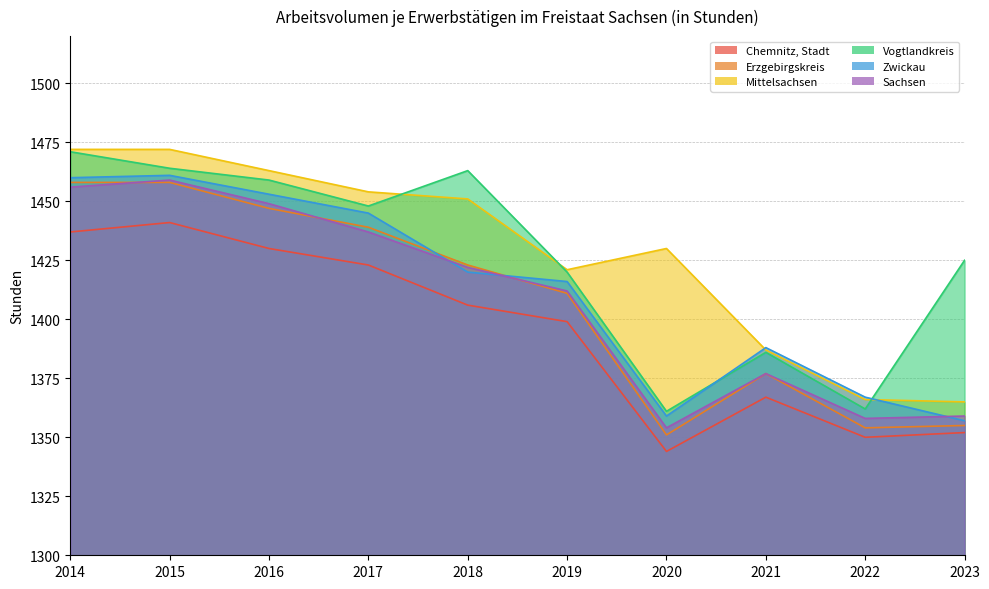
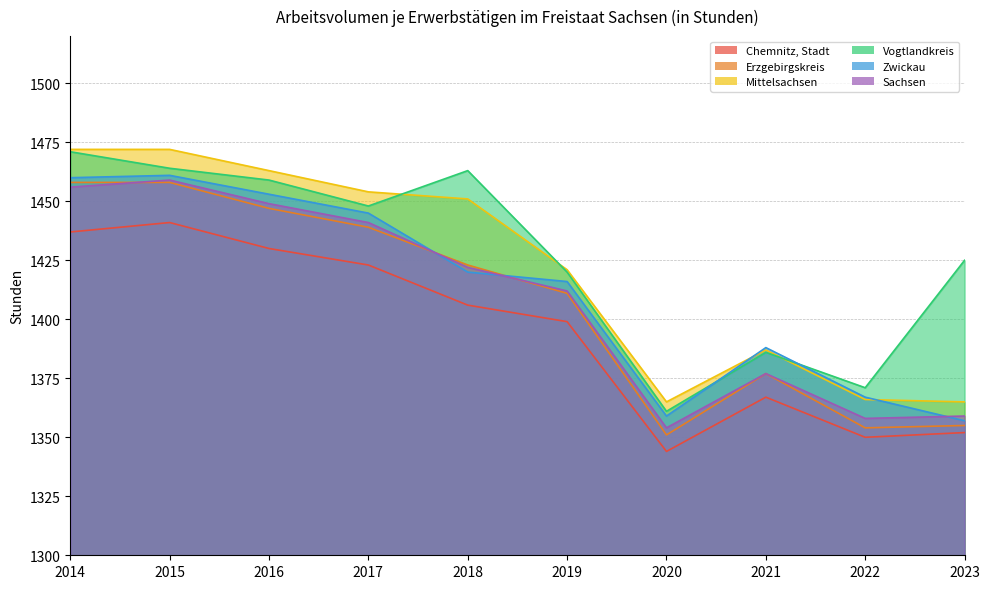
Sachsen, 2017: 1437 -> 1441
Mittelsachsen, 2020: 1430 -> 1365
Vogtlandkreis, 2022: 1362 -> 1371
